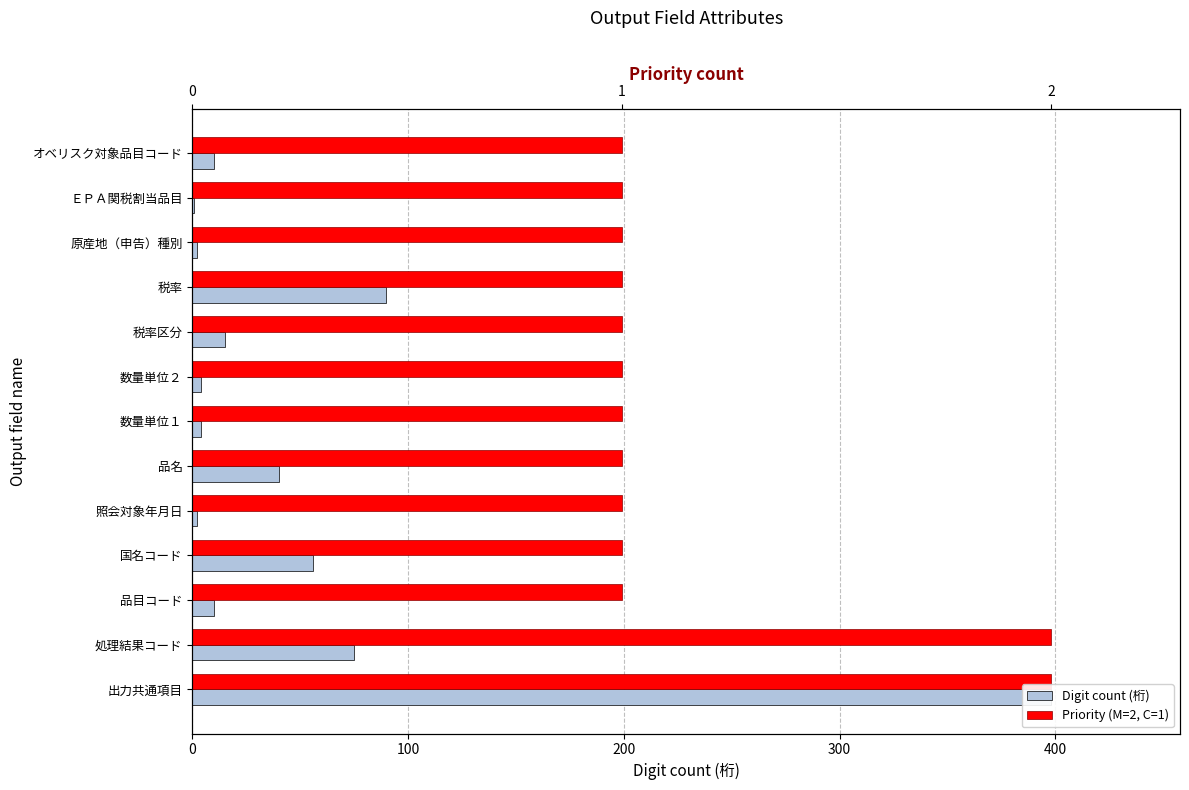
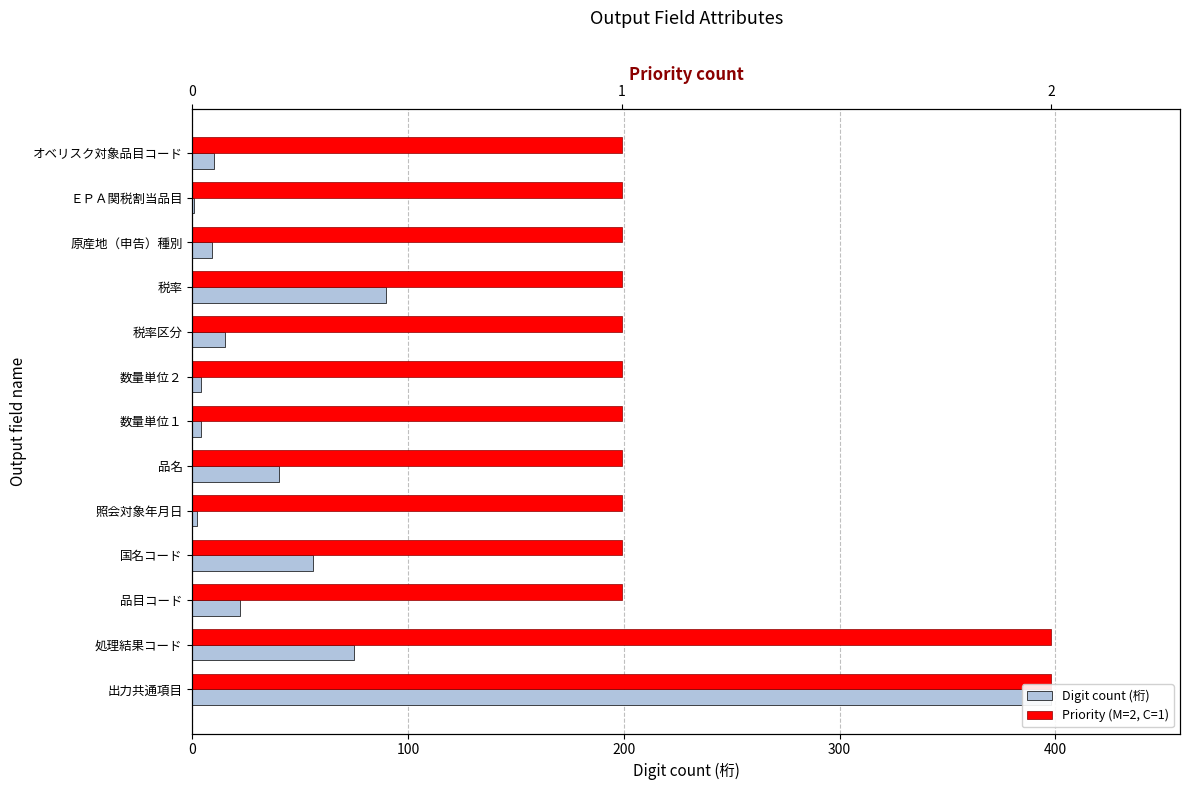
Digit count (桁), 原産地（申告）種別: 2 -> 9
Digit count (桁), 品目コード: 10 -> 22
